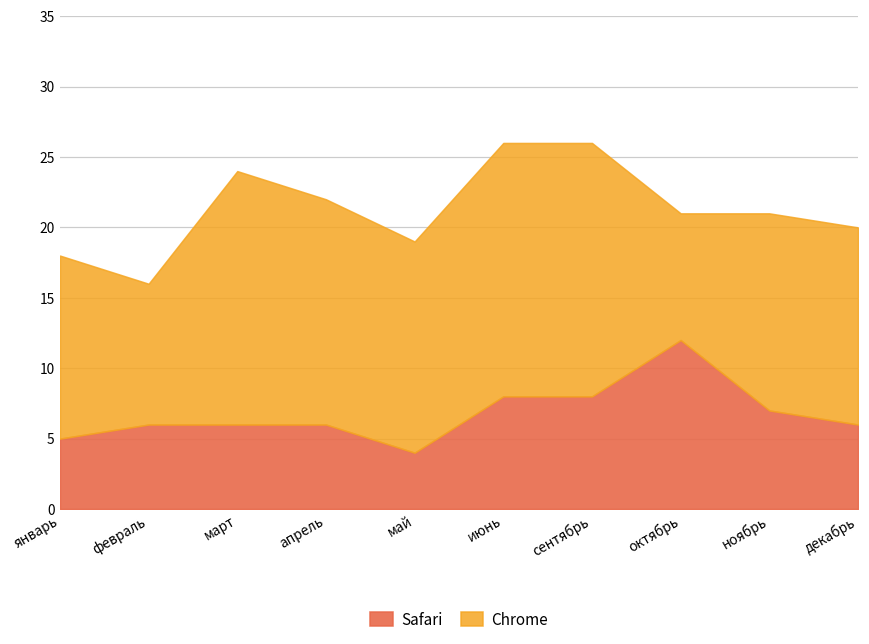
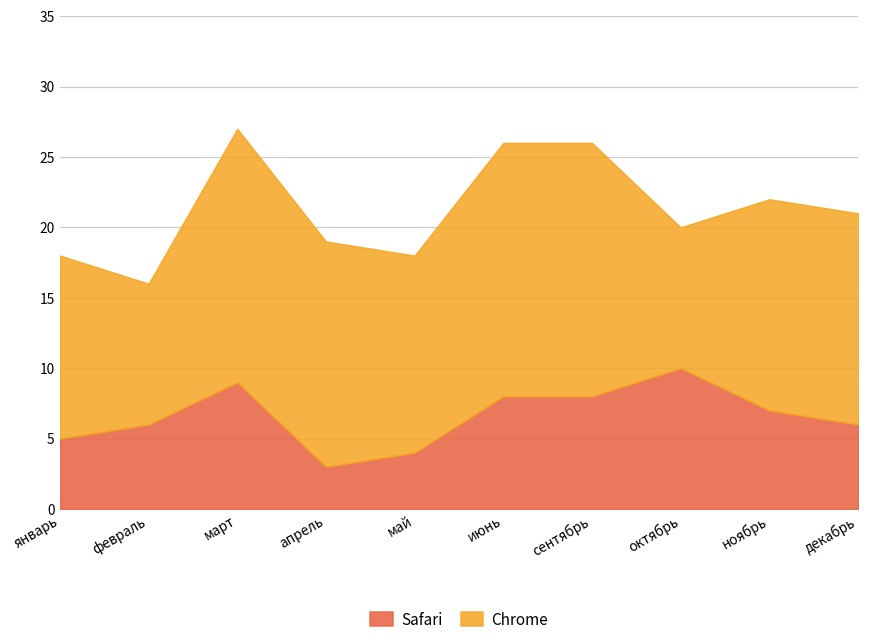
Safari, март: 6 -> 9
Safari, апрель: 6 -> 3
Chrome, май: 15 -> 14
Safari, октябрь: 12 -> 10
Chrome, октябрь: 9 -> 10
Chrome, ноябрь: 14 -> 15
Chrome, декабрь: 14 -> 15
